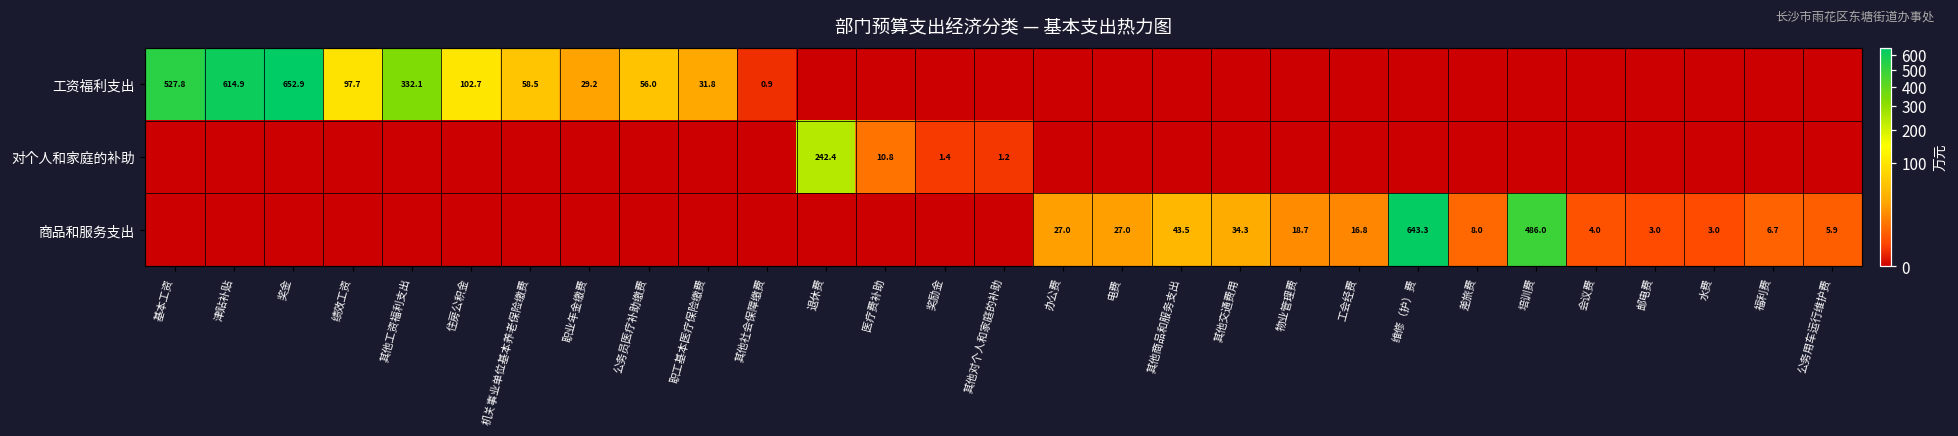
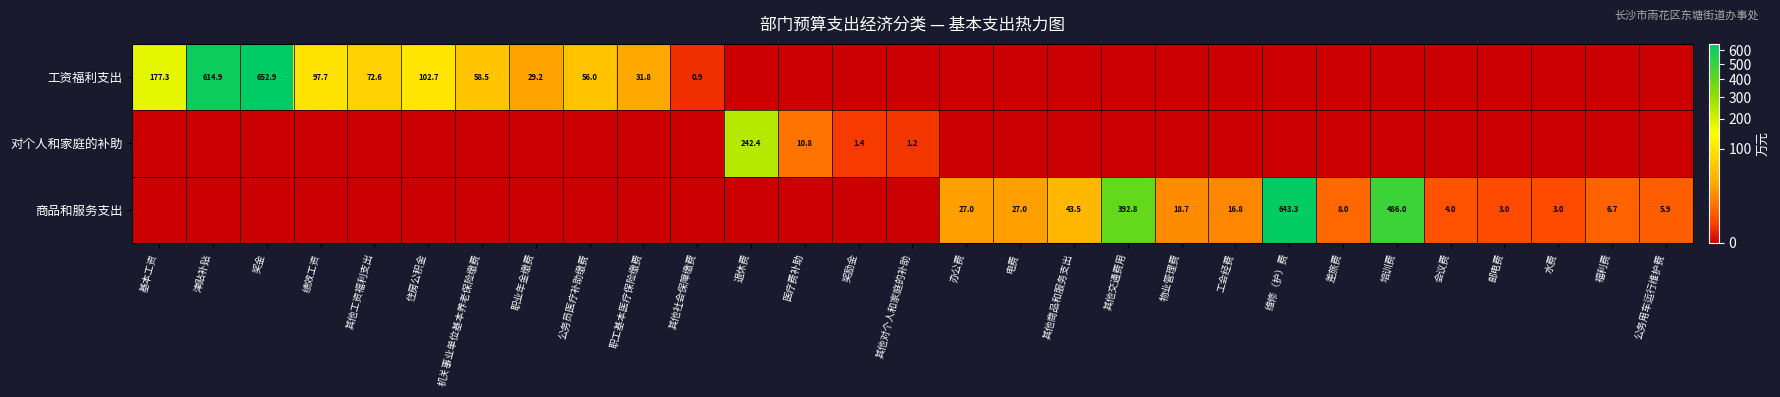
工资福利支出, 基本工资: 527.8 -> 177.3
工资福利支出, 其他工资福利支出: 332.1 -> 72.6
商品和服务支出, 其他交通费用: 34.3 -> 392.8
